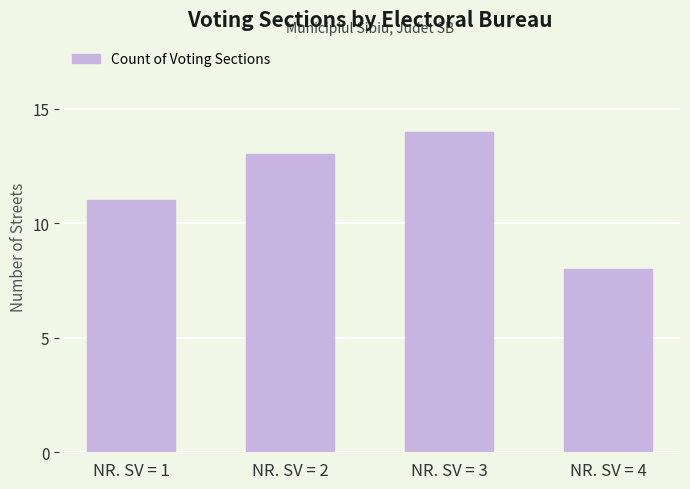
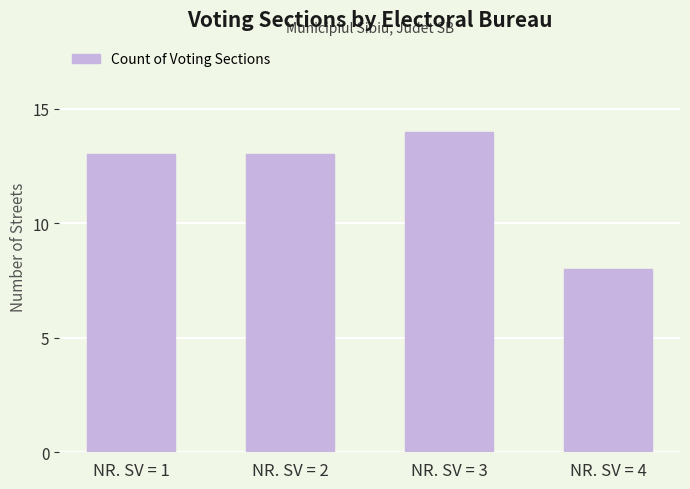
NR. SV = 1: 11 -> 13
